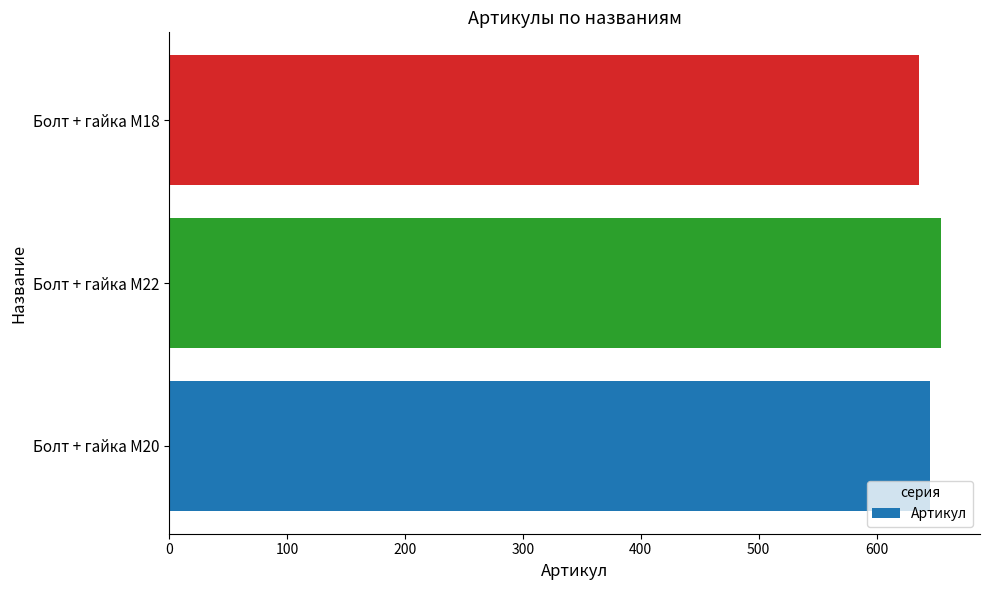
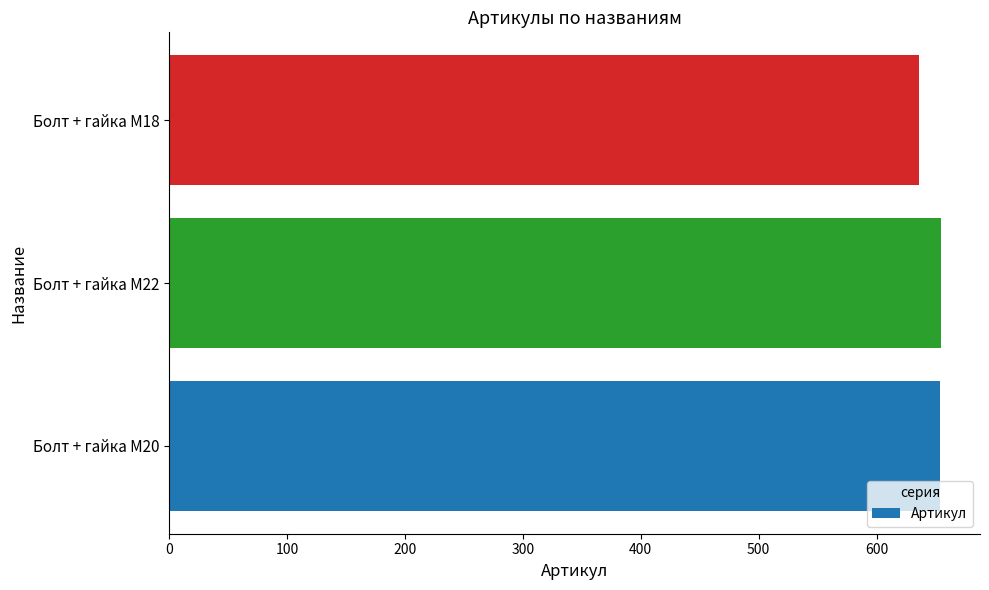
Болт + гайка M20: 645 -> 654
